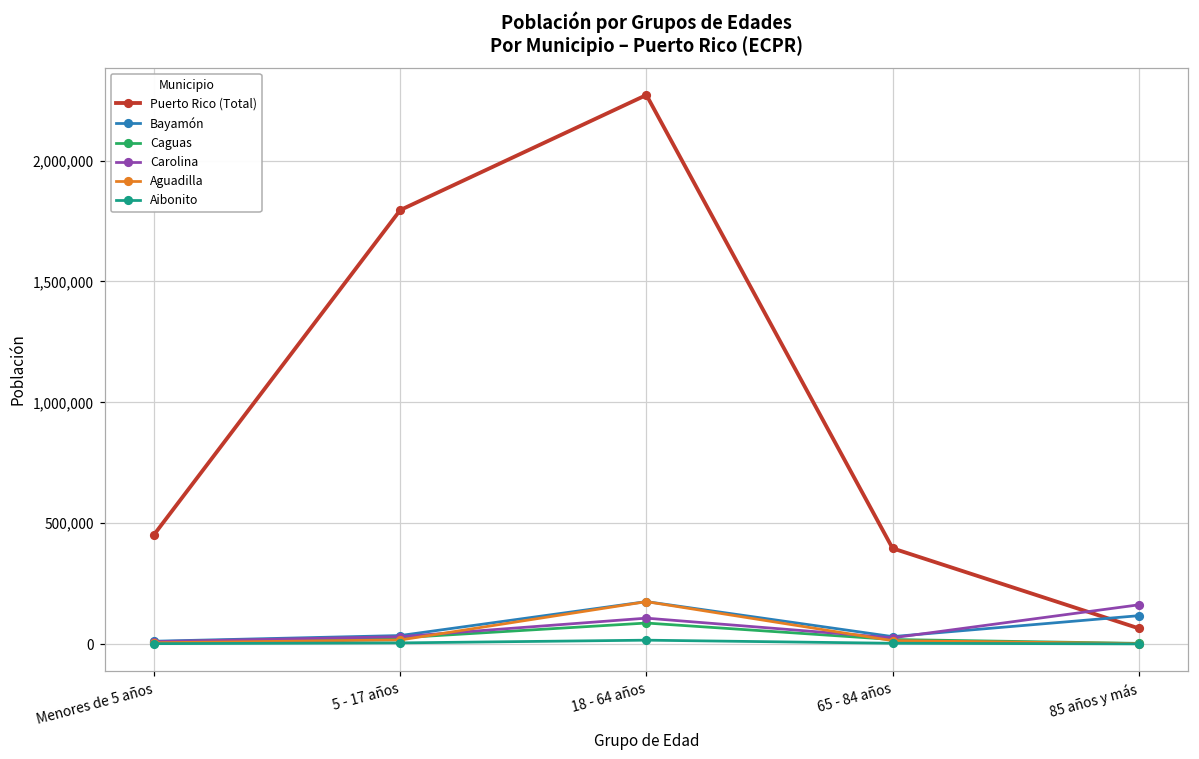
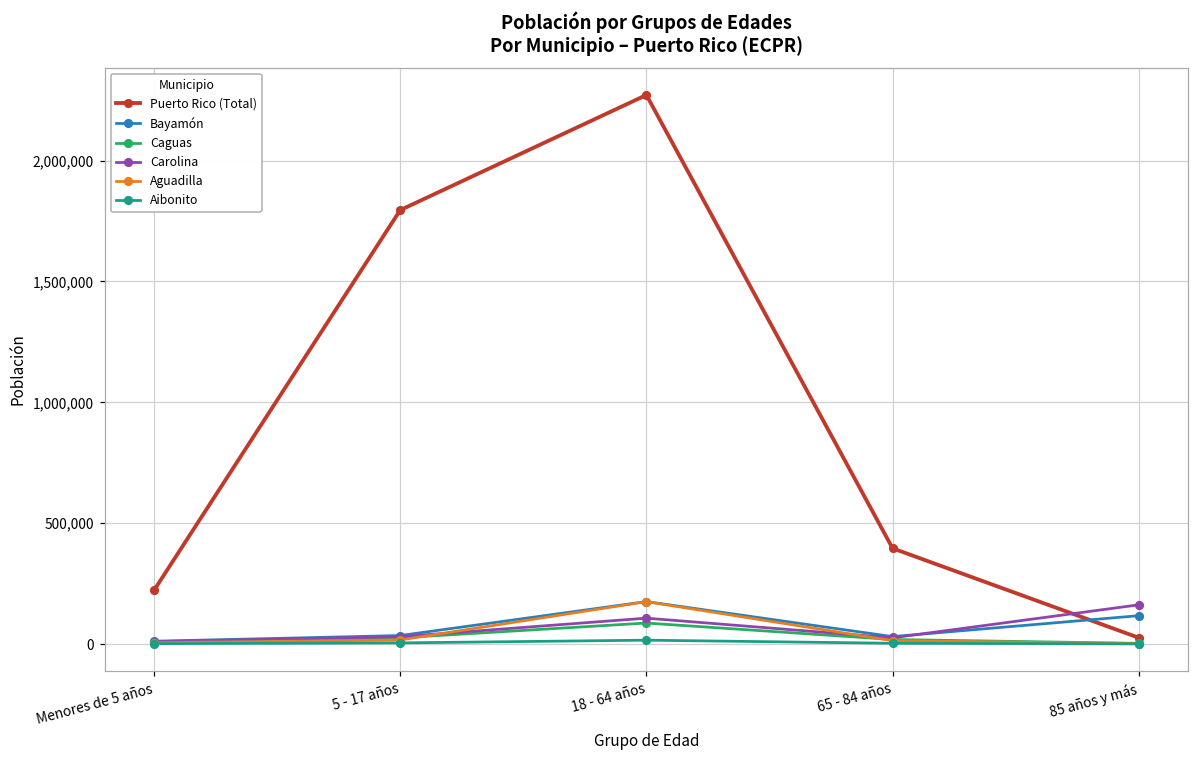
Puerto Rico (Total), Menores de 5 años: 450,000 -> 220,000
Puerto Rico (Total), 85 años y más: 60,000 -> 30,000
